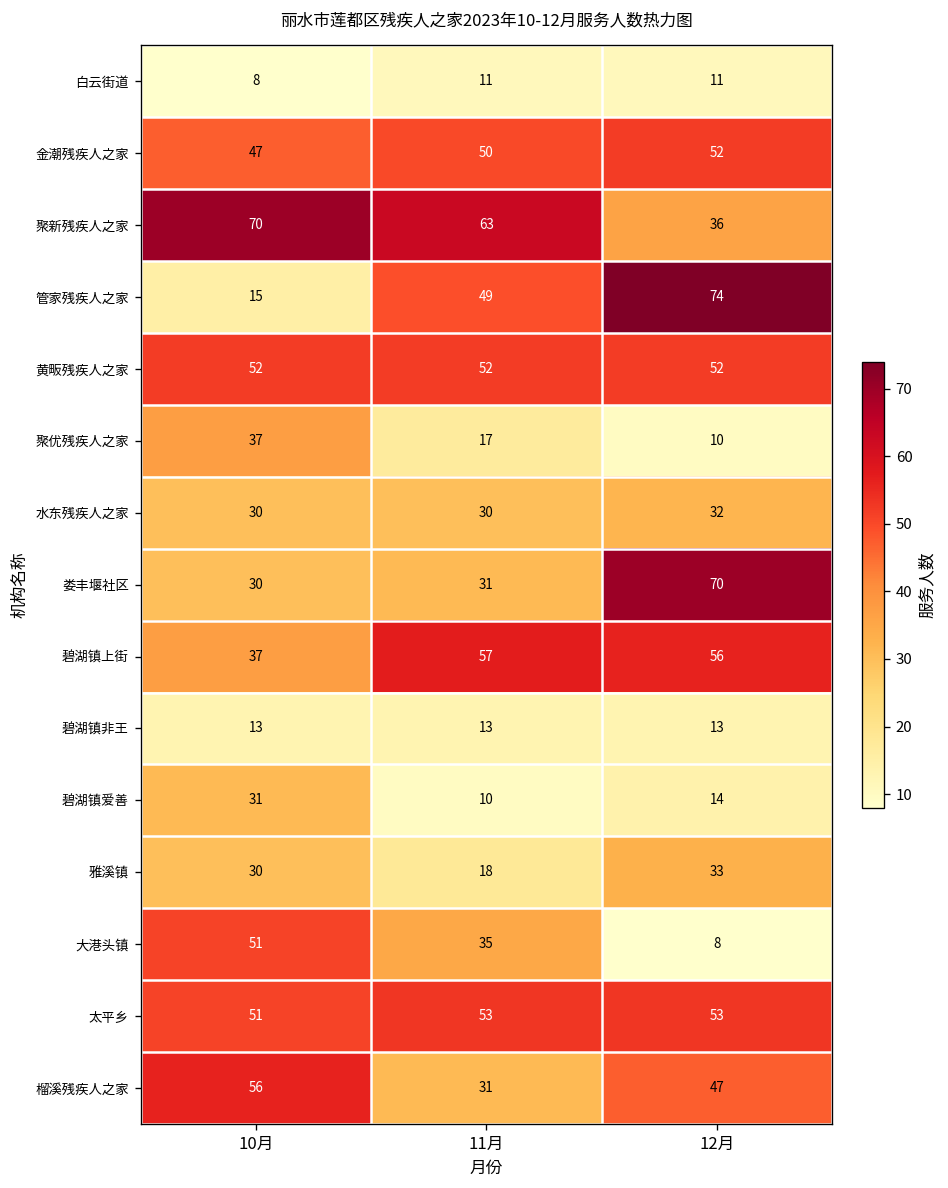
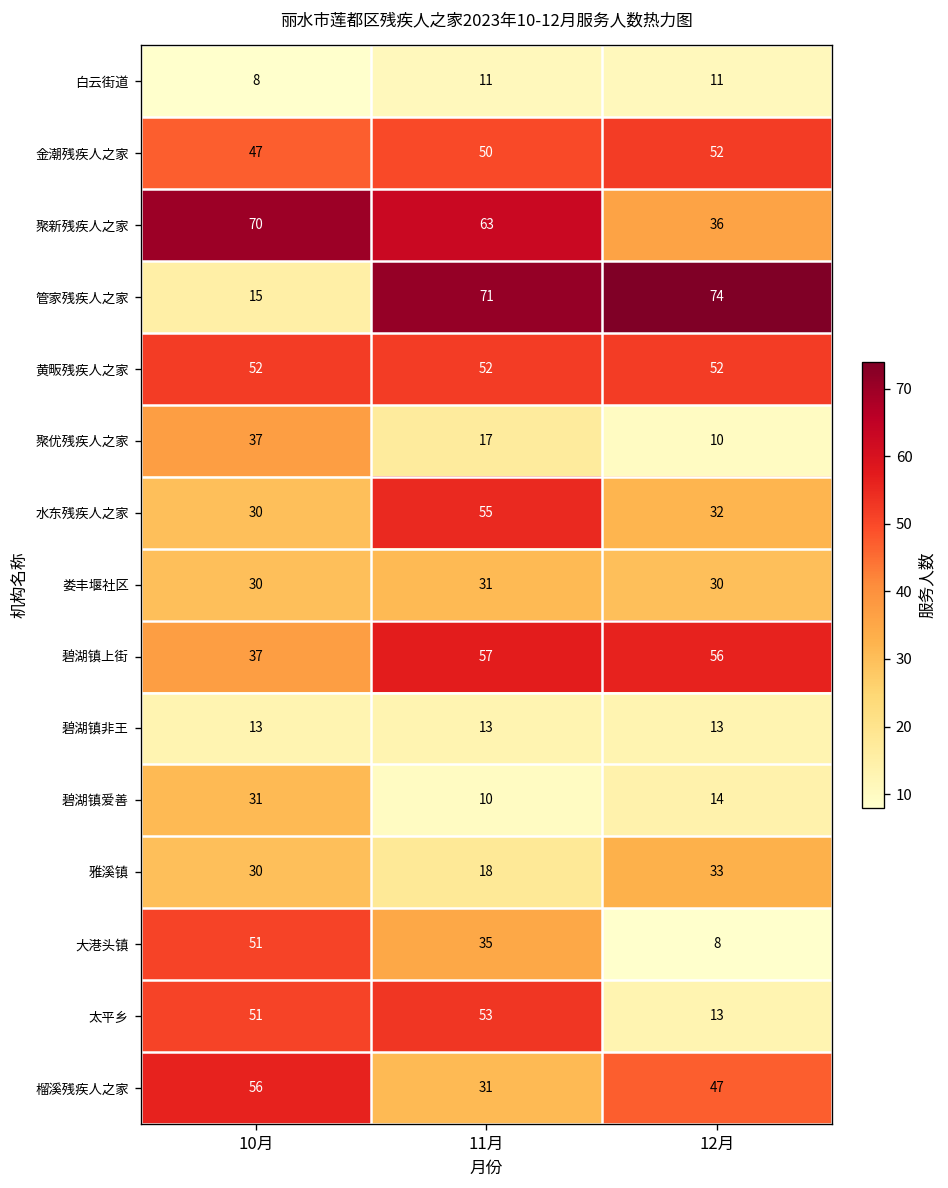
管家残疾人之家, 11月: 49 -> 71
水东残疾人之家, 11月: 30 -> 55
娄丰堰社区, 12月: 70 -> 30
太平乡, 12月: 53 -> 13
